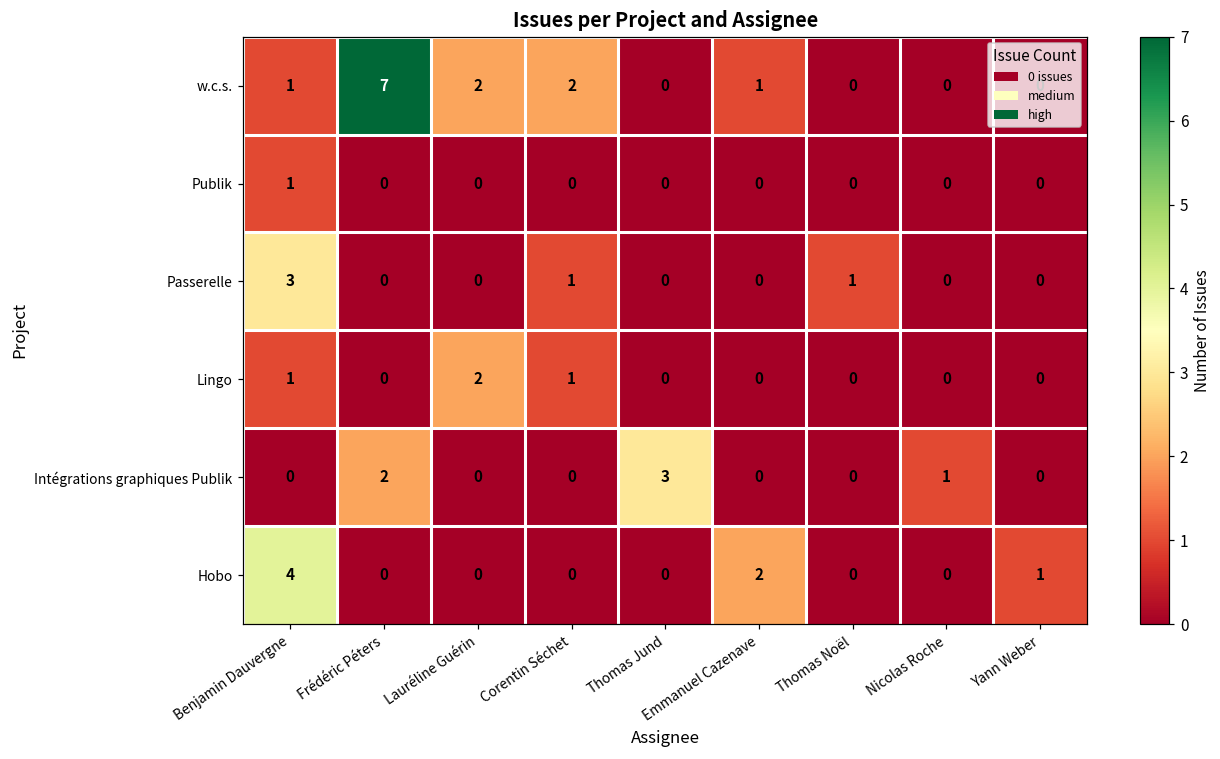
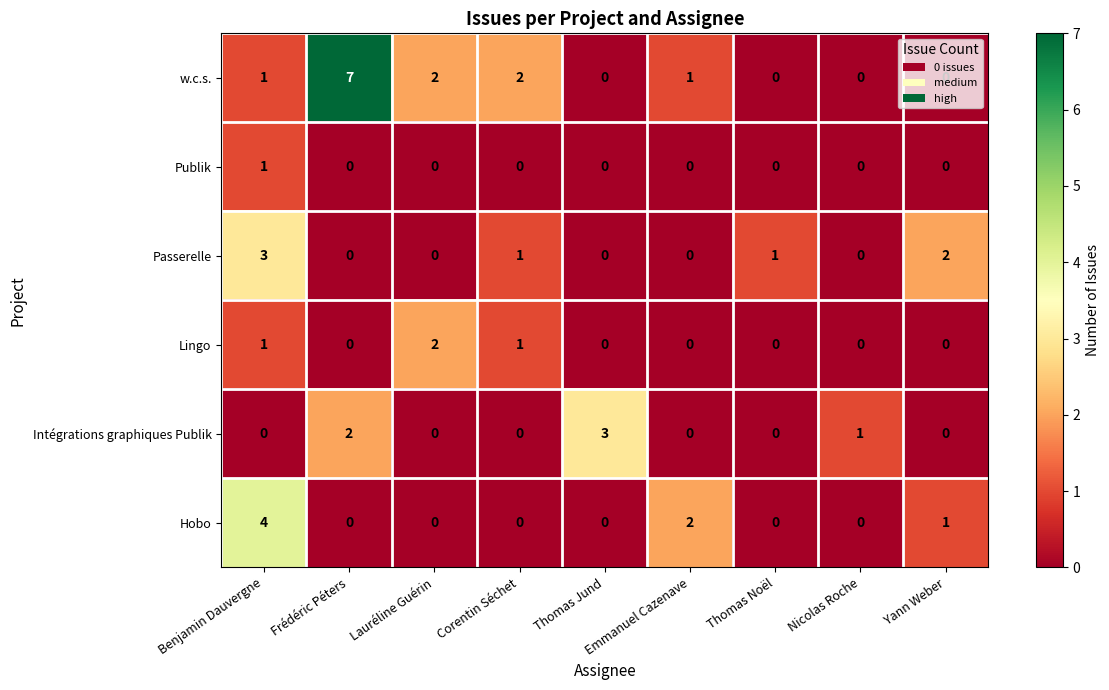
Passerelle, Yann Weber: 0 -> 2
